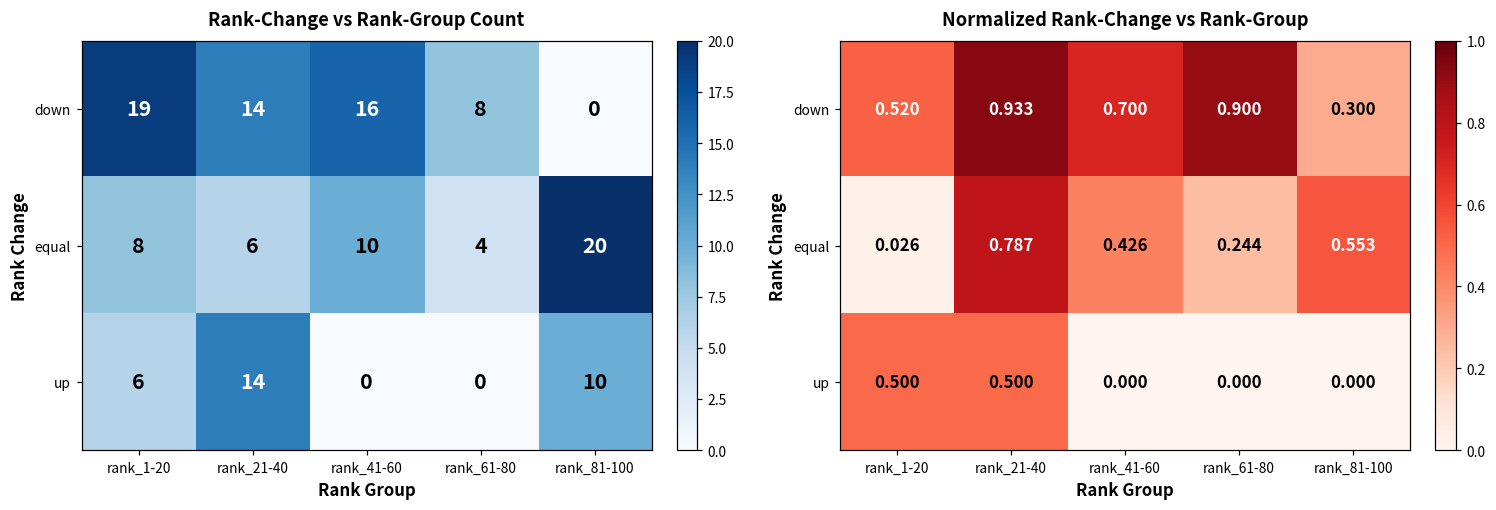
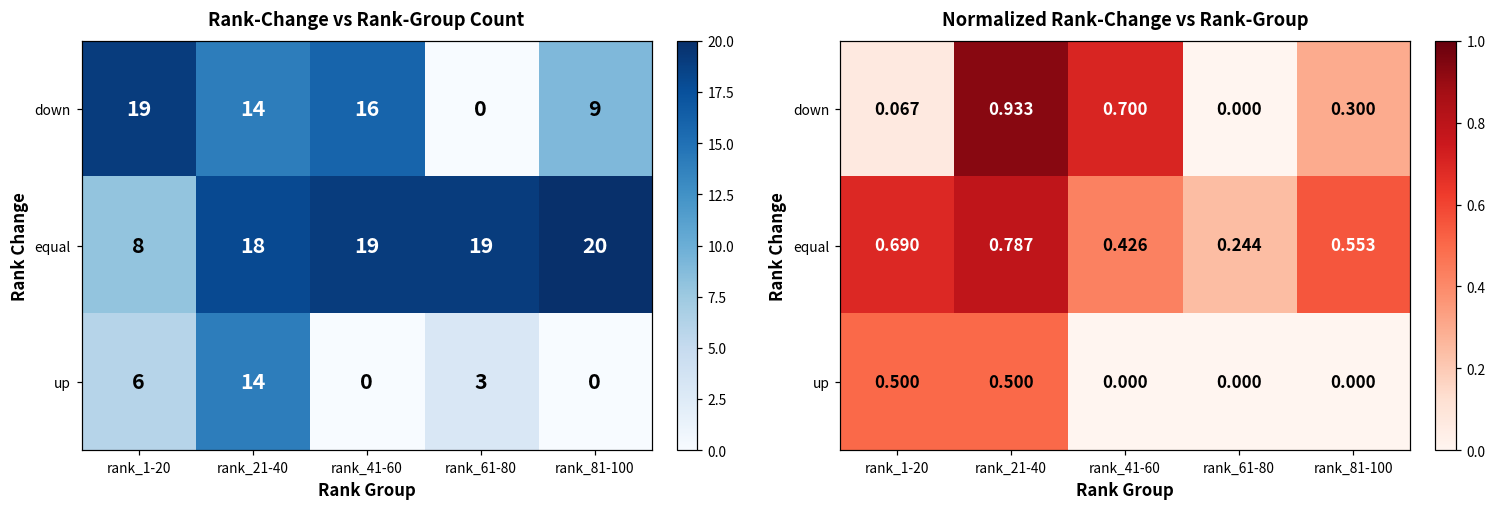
Rank-Change vs Rank-Group Count, down, rank_61-80: 8 -> 0
Rank-Change vs Rank-Group Count, down, rank_81-100: 0 -> 9
Rank-Change vs Rank-Group Count, equal, rank_21-40: 6 -> 18
Rank-Change vs Rank-Group Count, equal, rank_41-60: 10 -> 19
Rank-Change vs Rank-Group Count, equal, rank_61-80: 4 -> 19
Rank-Change vs Rank-Group Count, up, rank_61-80: 0 -> 3
Rank-Change vs Rank-Group Count, up, rank_81-100: 10 -> 0
Normalized Rank-Change vs Rank-Group, down, rank_1-20: 0.520 -> 0.067
Normalized Rank-Change vs Rank-Group, down, rank_61-80: 0.900 -> 0.000
Normalized Rank-Change vs Rank-Group, equal, rank_1-20: 0.026 -> 0.690
